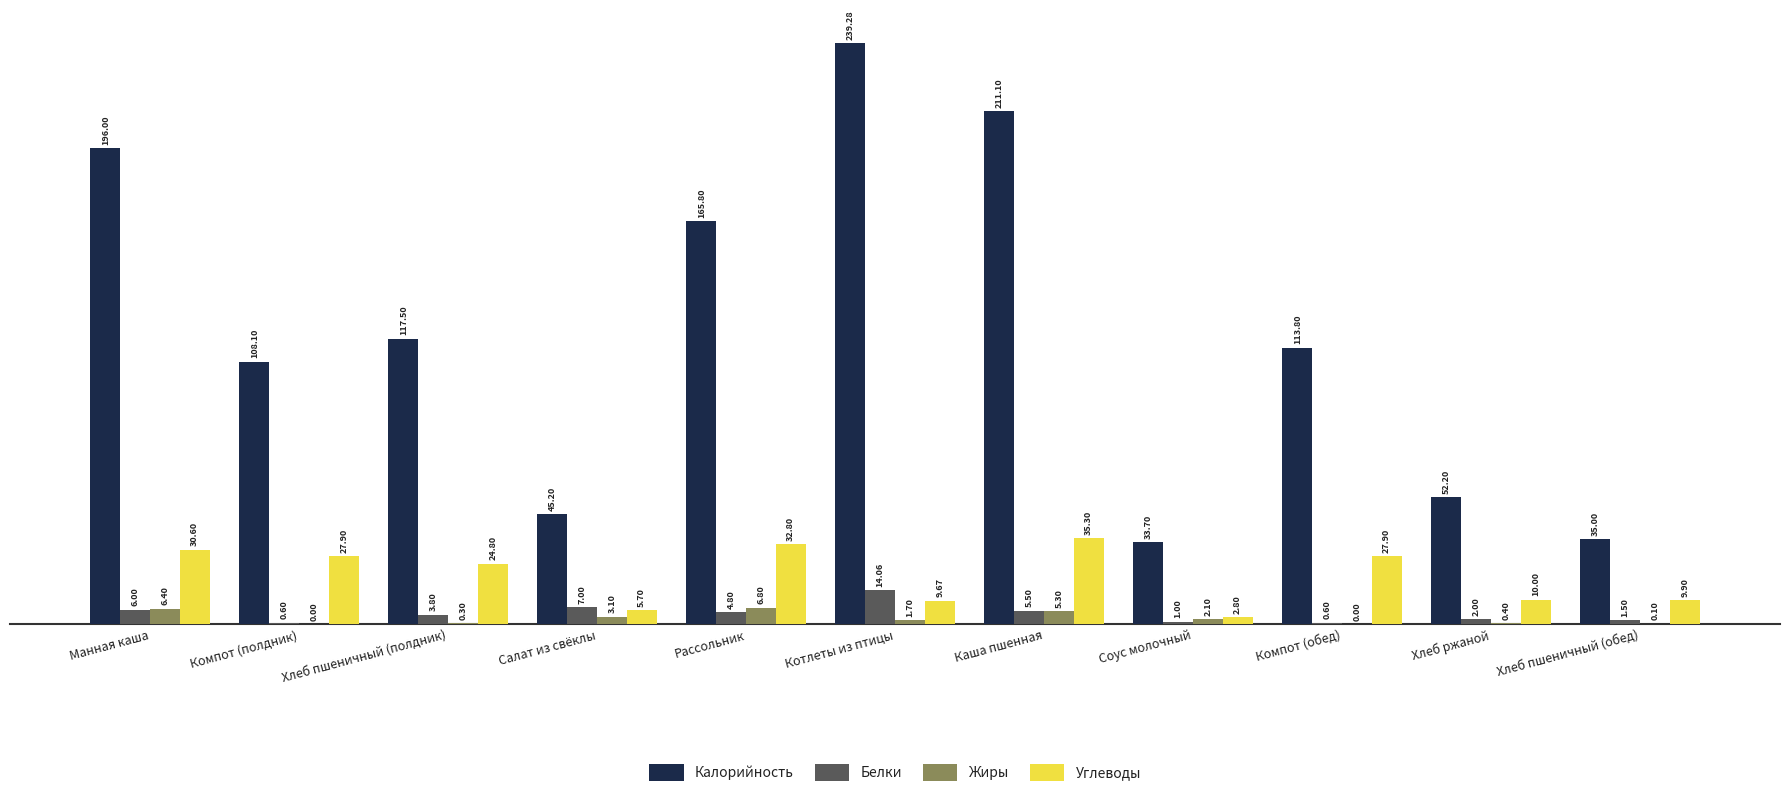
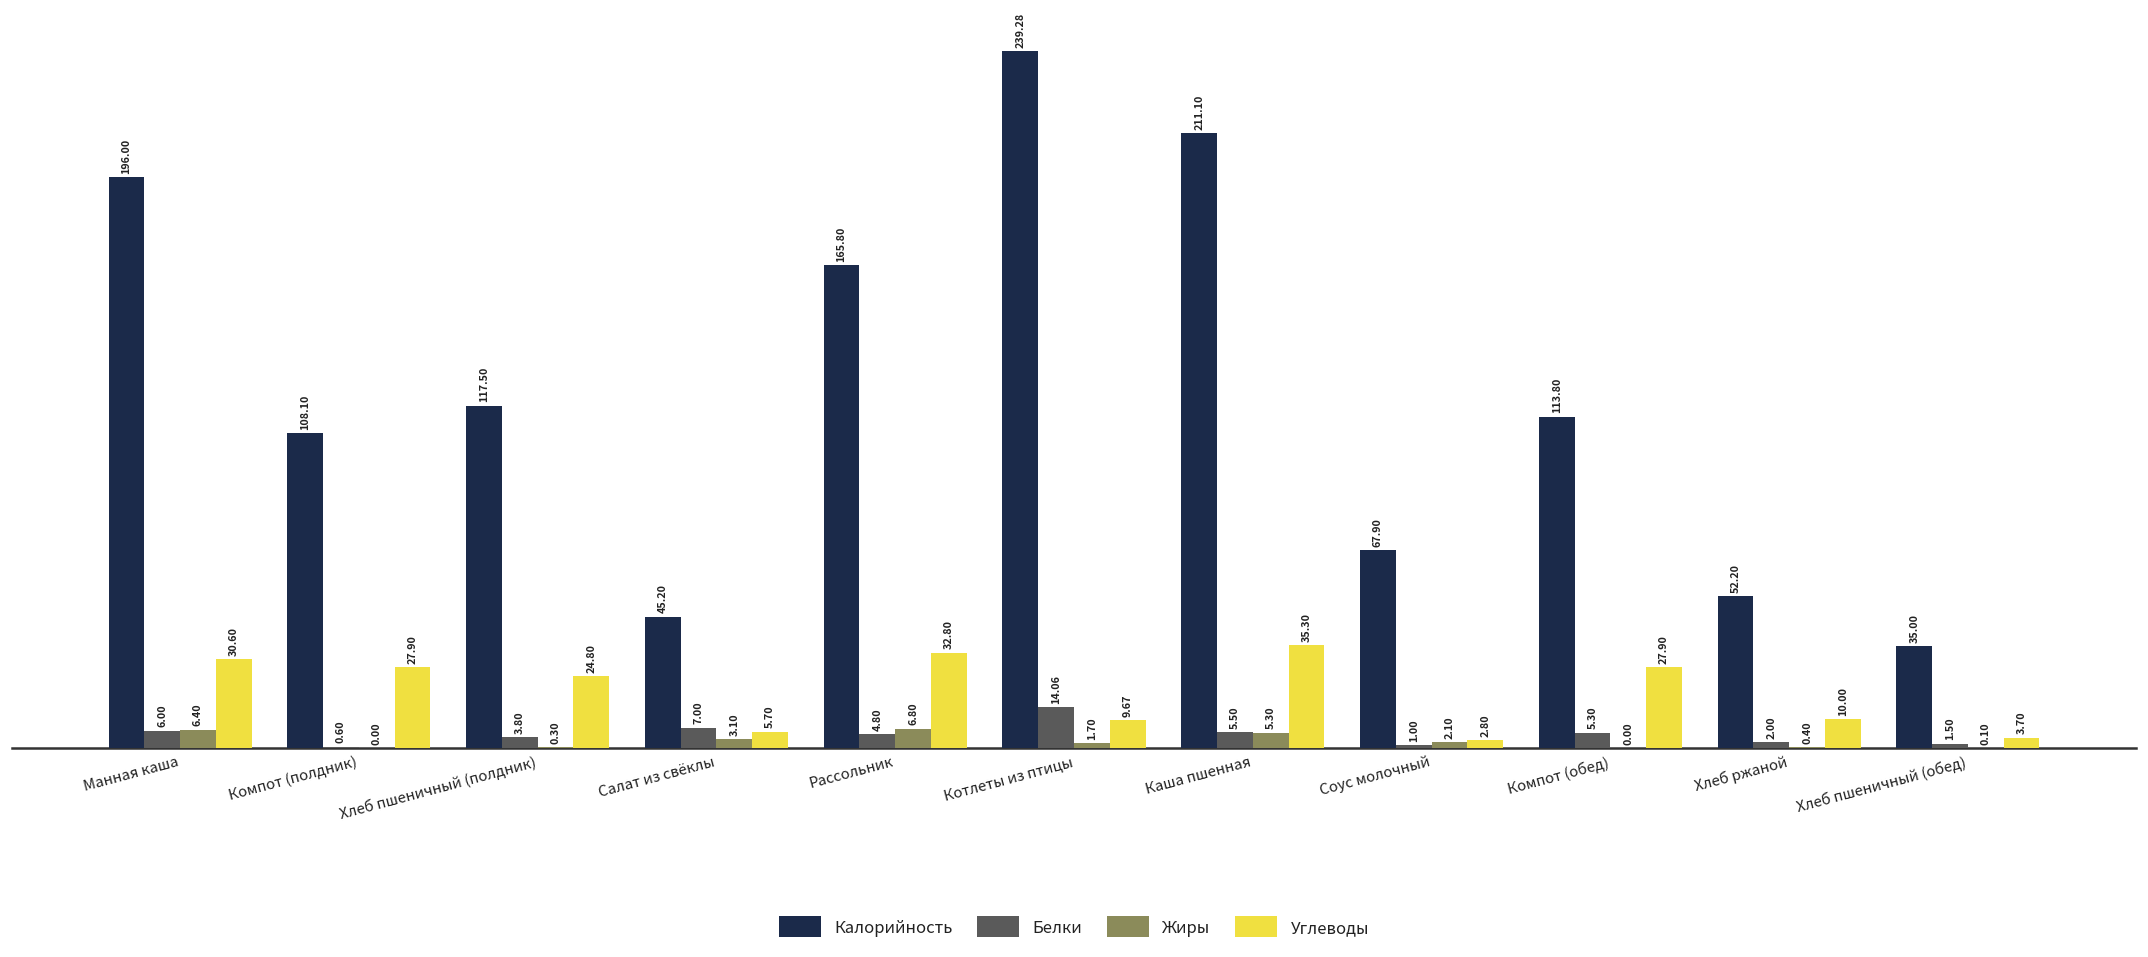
Калорийность, Соус молочный: 33.70 -> 67.90
Белки, Компот (обед): 0.60 -> 5.30
Углеводы, Хлеб пшеничный (обед): 9.90 -> 3.70
